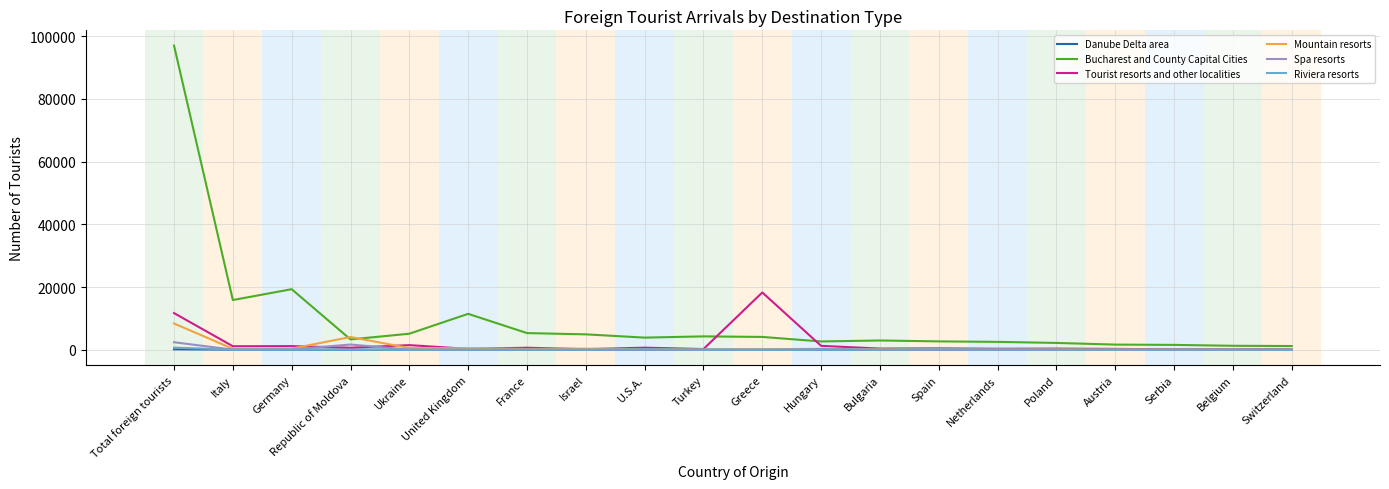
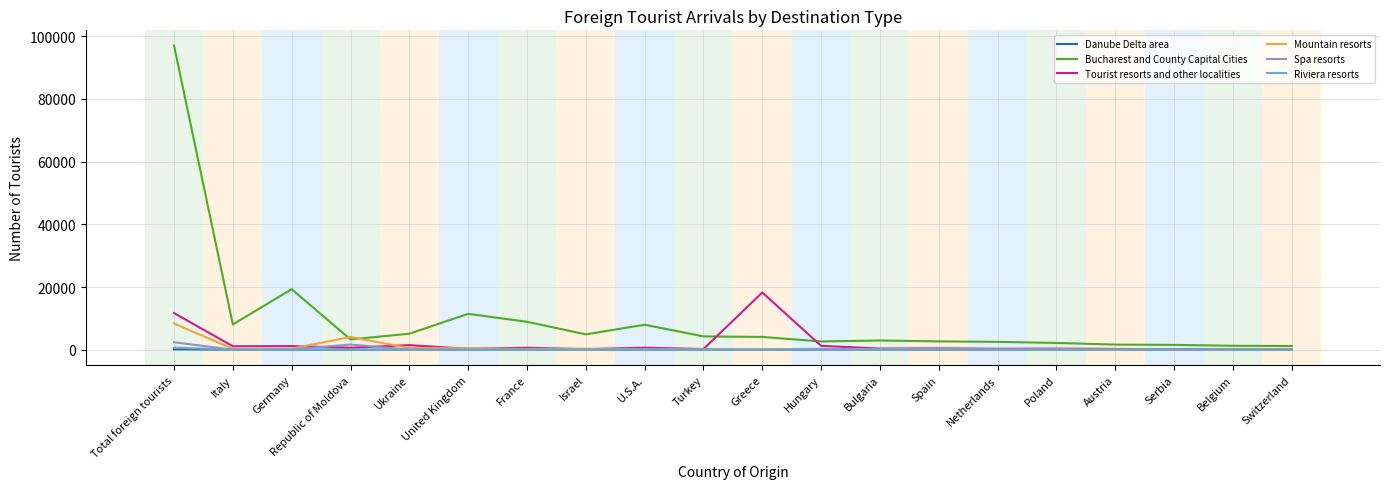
Bucharest and County Capital Cities, Italy: 16000 -> 8000
Bucharest and County Capital Cities, France: 5000 -> 9000
Bucharest and County Capital Cities, U.S.A.: 4000 -> 8000
